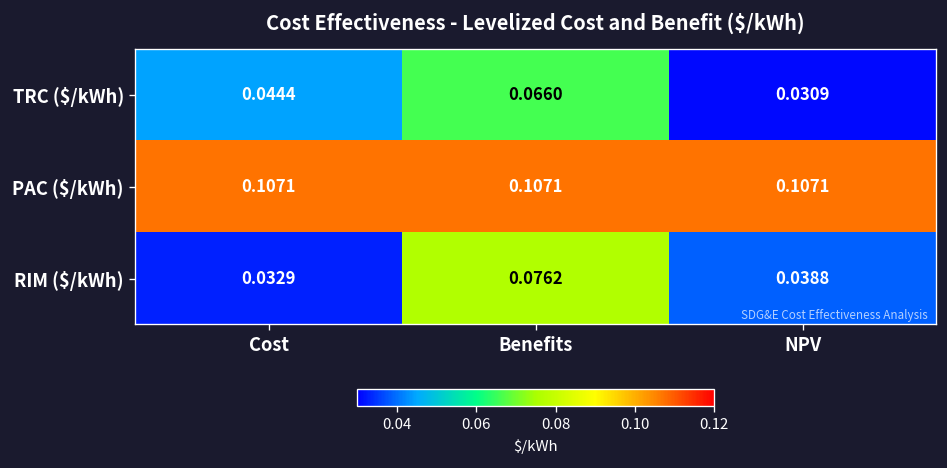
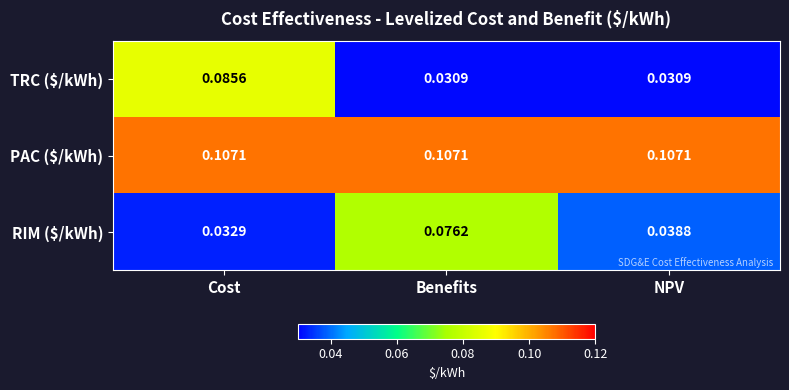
TRC ($/kWh), Cost: 0.0444 -> 0.0856
TRC ($/kWh), Benefits: 0.0660 -> 0.0309
